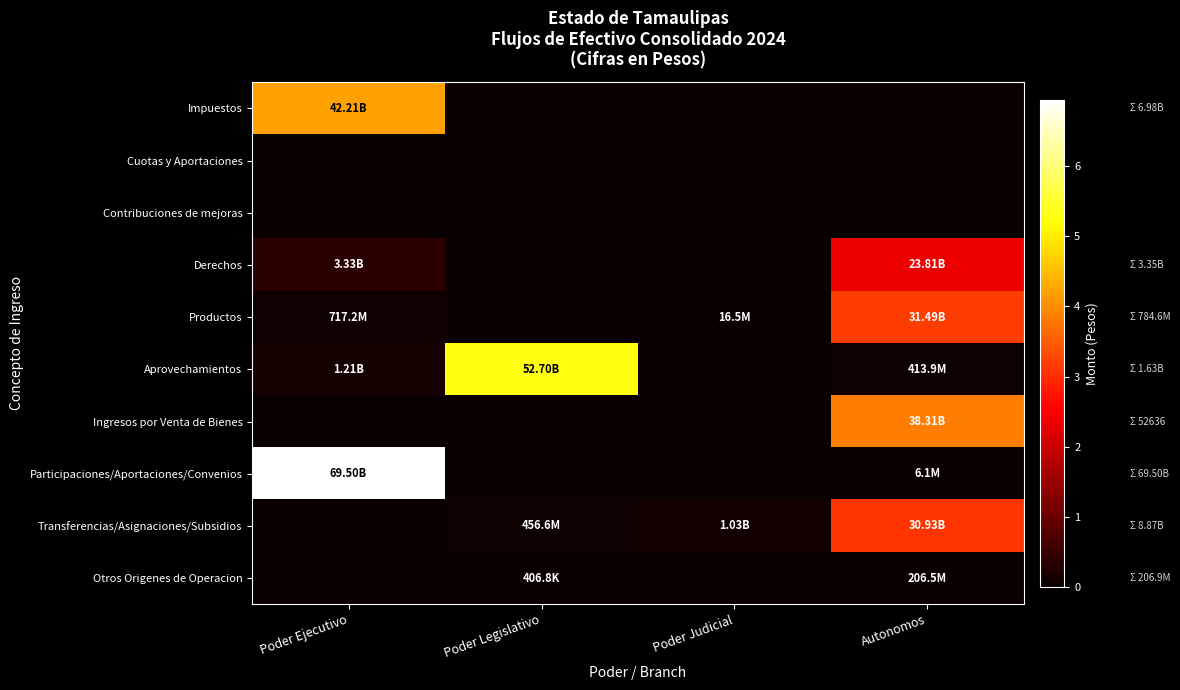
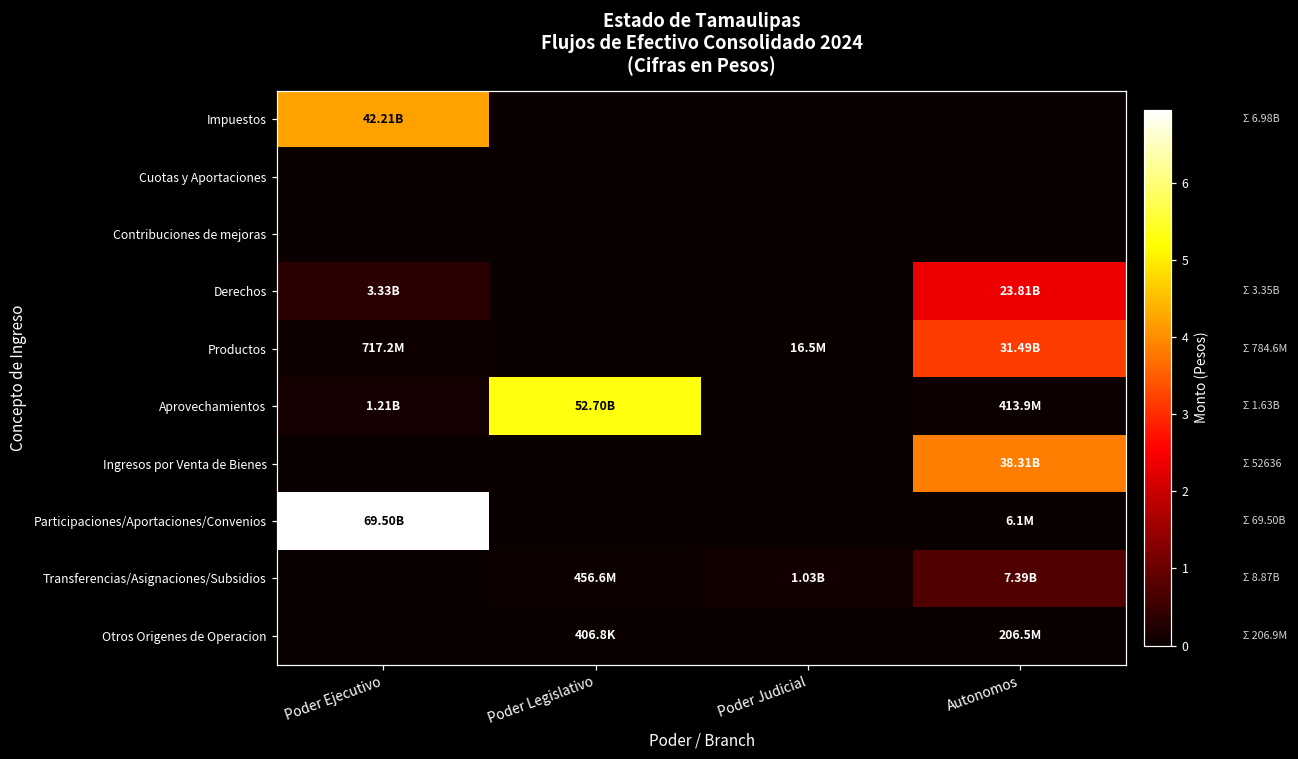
Transferencias/Asignaciones/Subsidios, Autonomos: 30.93B -> 7.39B
